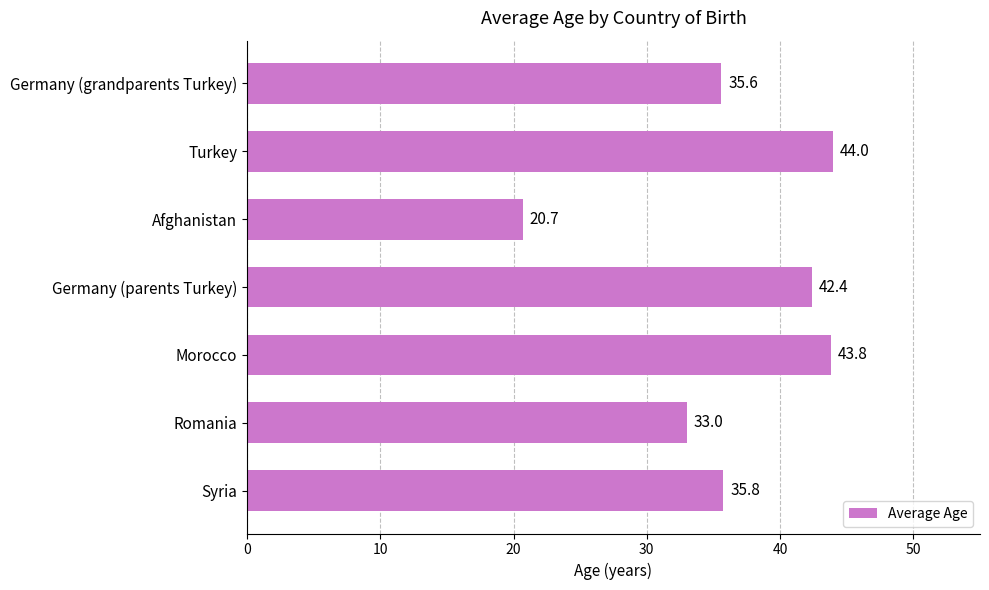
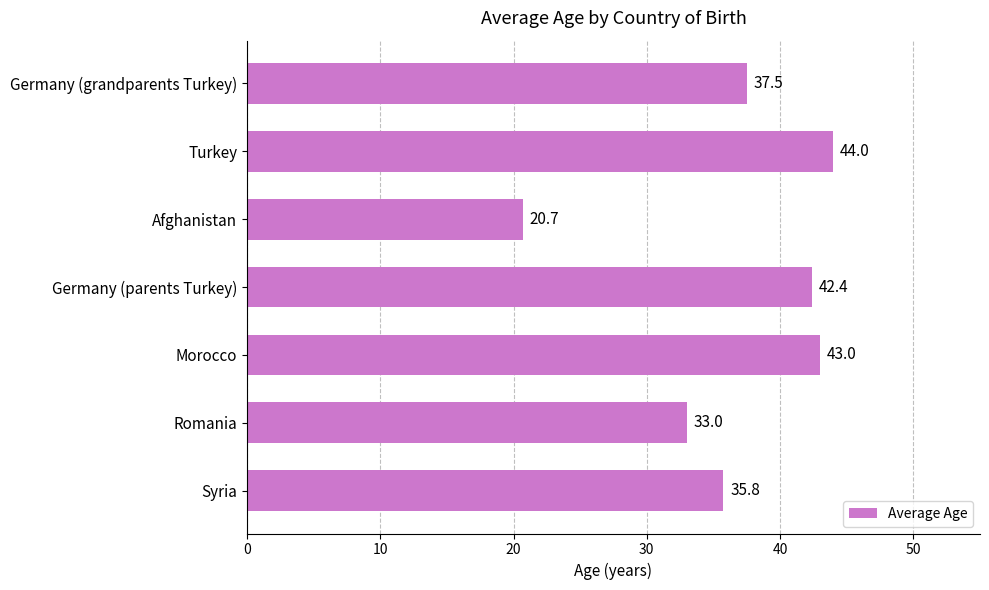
Germany (grandparents Turkey): 35.6 -> 37.5
Morocco: 43.8 -> 43.0
